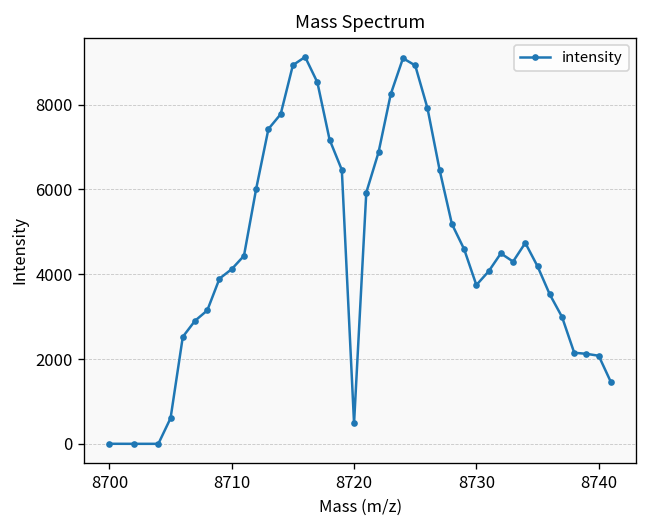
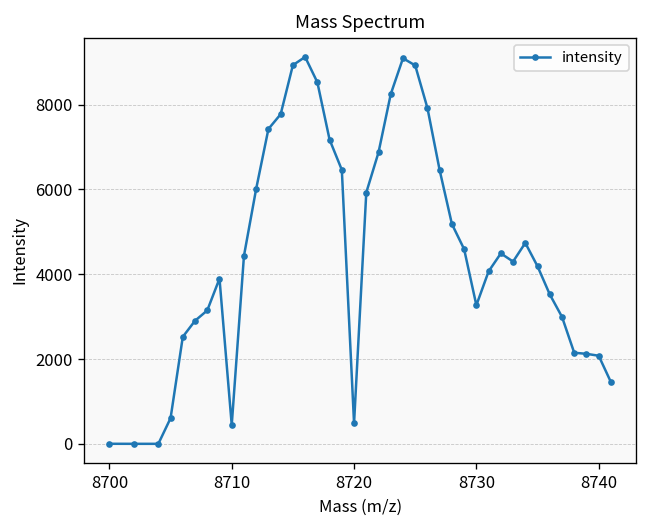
8710: 4100 -> 400
8730: 3700 -> 3300
